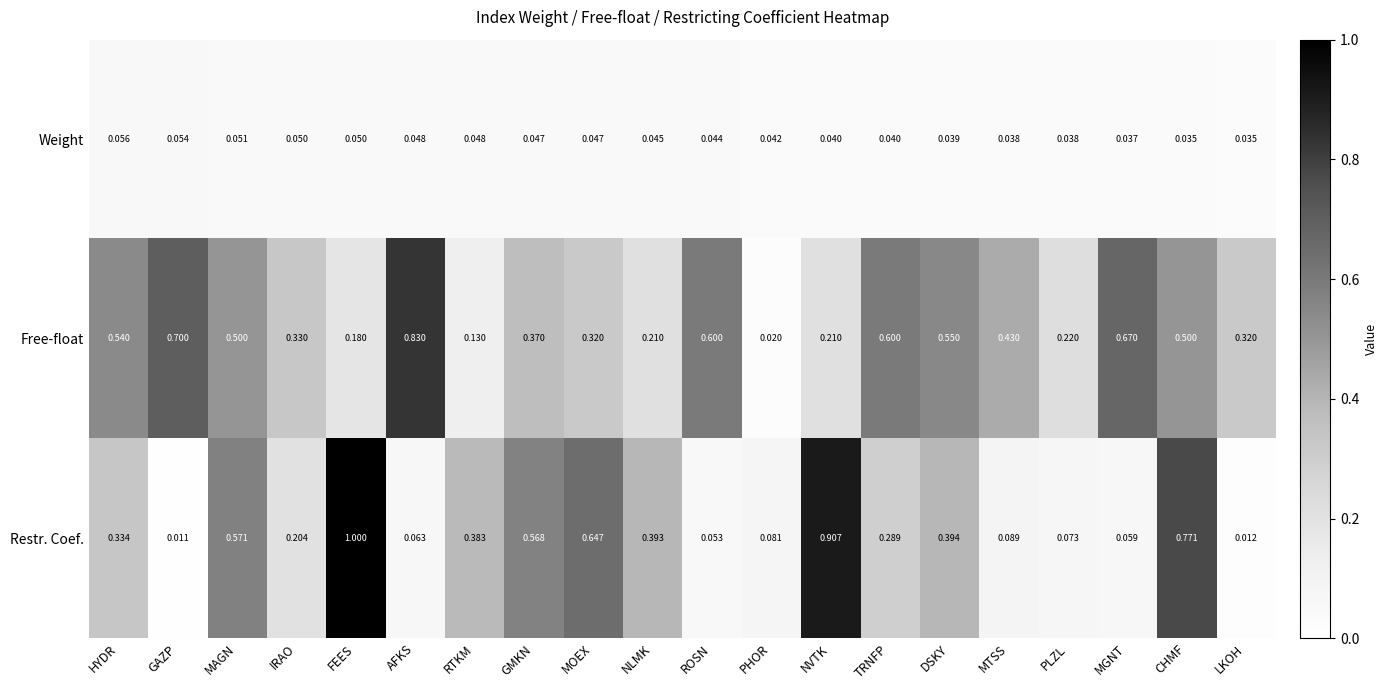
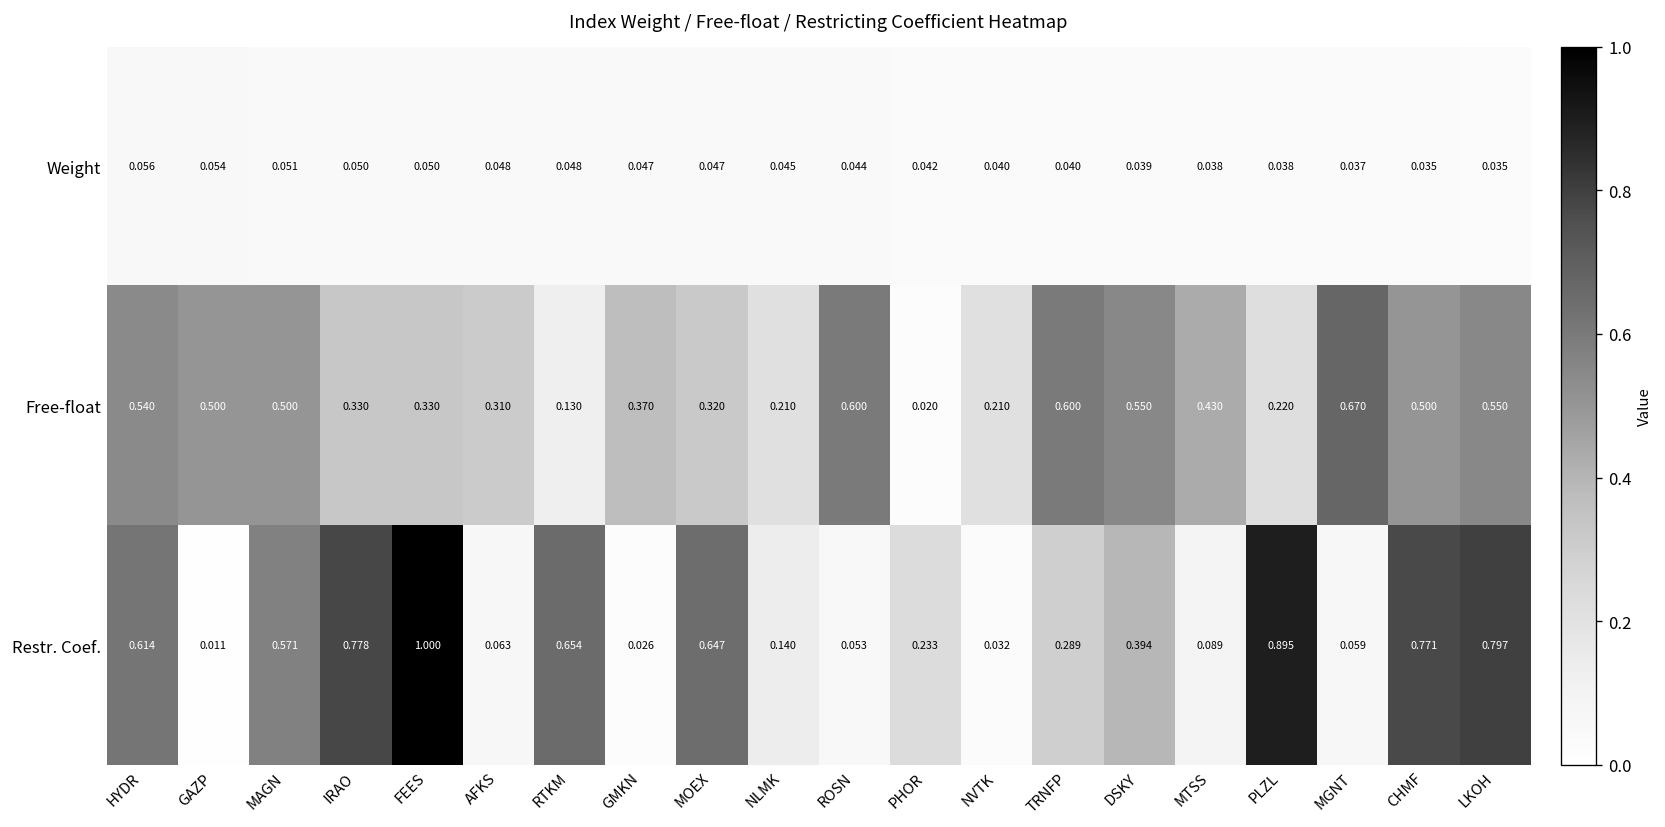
Free-float, GAZP: 0.700 -> 0.500
Free-float, FEES: 0.180 -> 0.330
Free-float, AFKS: 0.830 -> 0.310
Free-float, LKOH: 0.320 -> 0.550
Restr. Coef., HYDR: 0.334 -> 0.614
Restr. Coef., IRAO: 0.204 -> 0.778
Restr. Coef., RTKM: 0.383 -> 0.654
Restr. Coef., GMKN: 0.568 -> 0.026
Restr. Coef., NLMK: 0.393 -> 0.140
Restr. Coef., PHOR: 0.081 -> 0.233
Restr. Coef., NVTK: 0.907 -> 0.032
Restr. Coef., PLZL: 0.073 -> 0.895
Restr. Coef., LKOH: 0.012 -> 0.797
